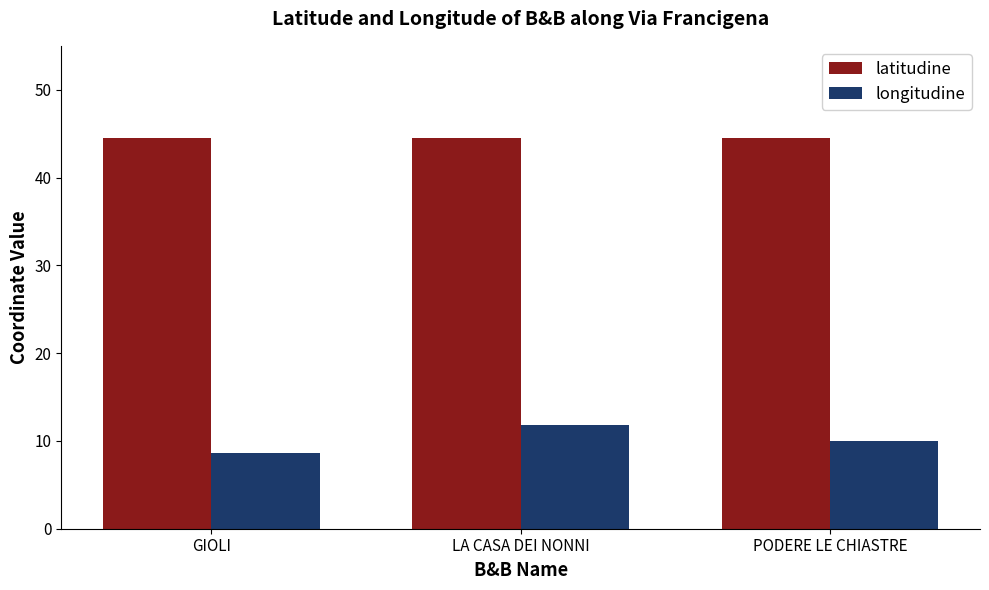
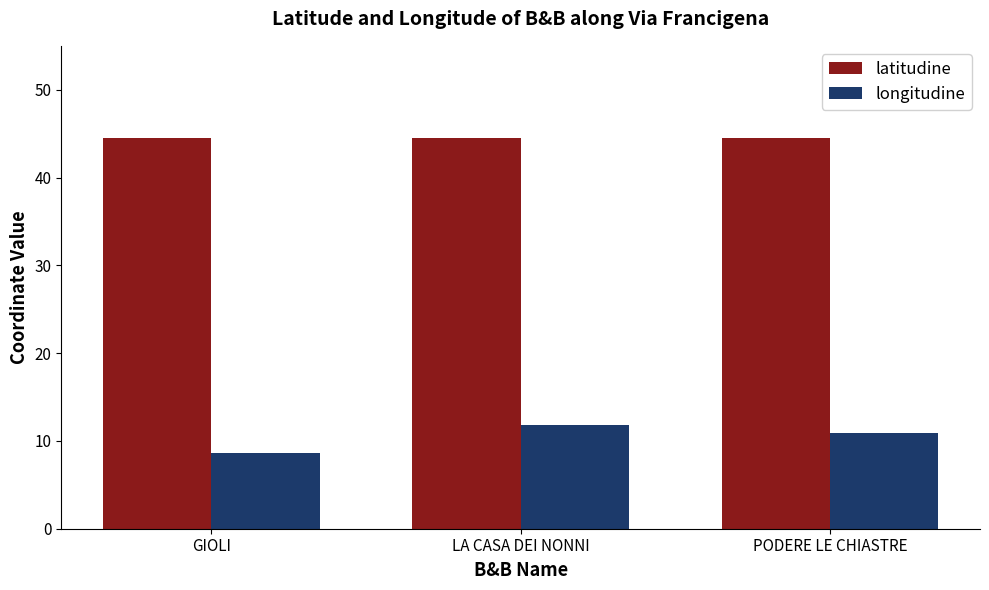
longitudine, PODERE LE CHIASTRE: 10 -> 11
